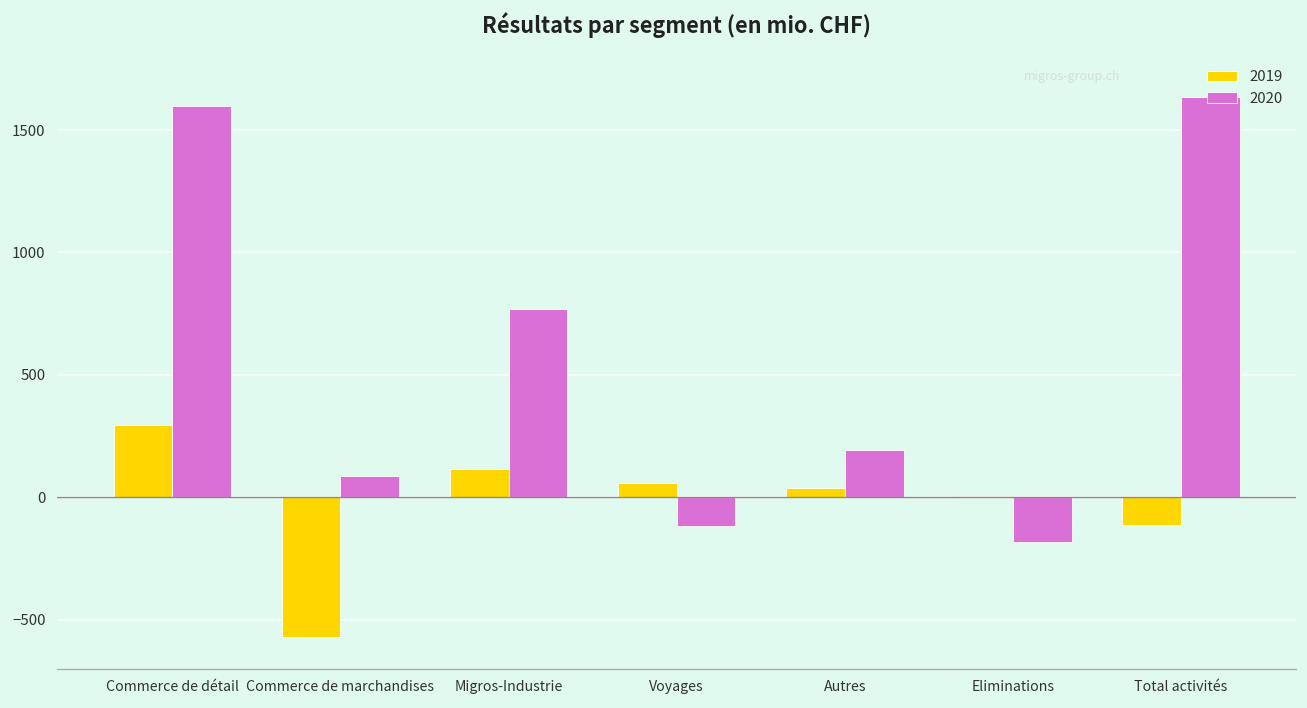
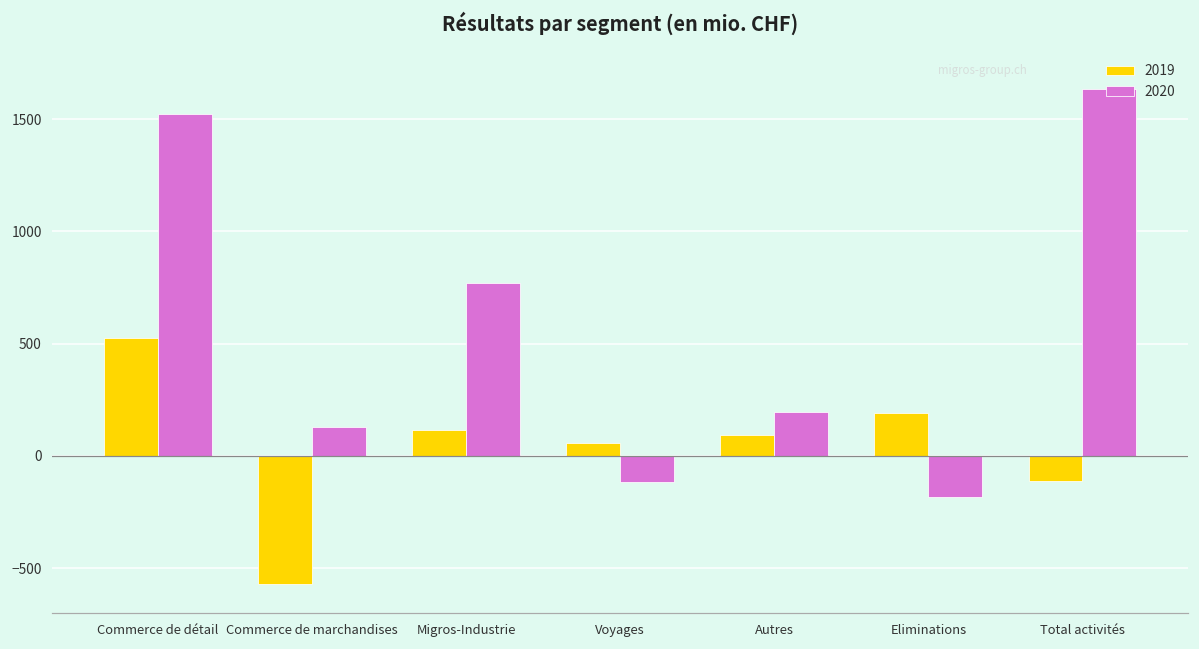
2019, Commerce de détail: 300 -> 530
2020, Commerce de détail: 1600 -> 1520
2020, Commerce de marchandises: 90 -> 130
2019, Autres: 40 -> 90
2019, Eliminations: 10 -> 190
